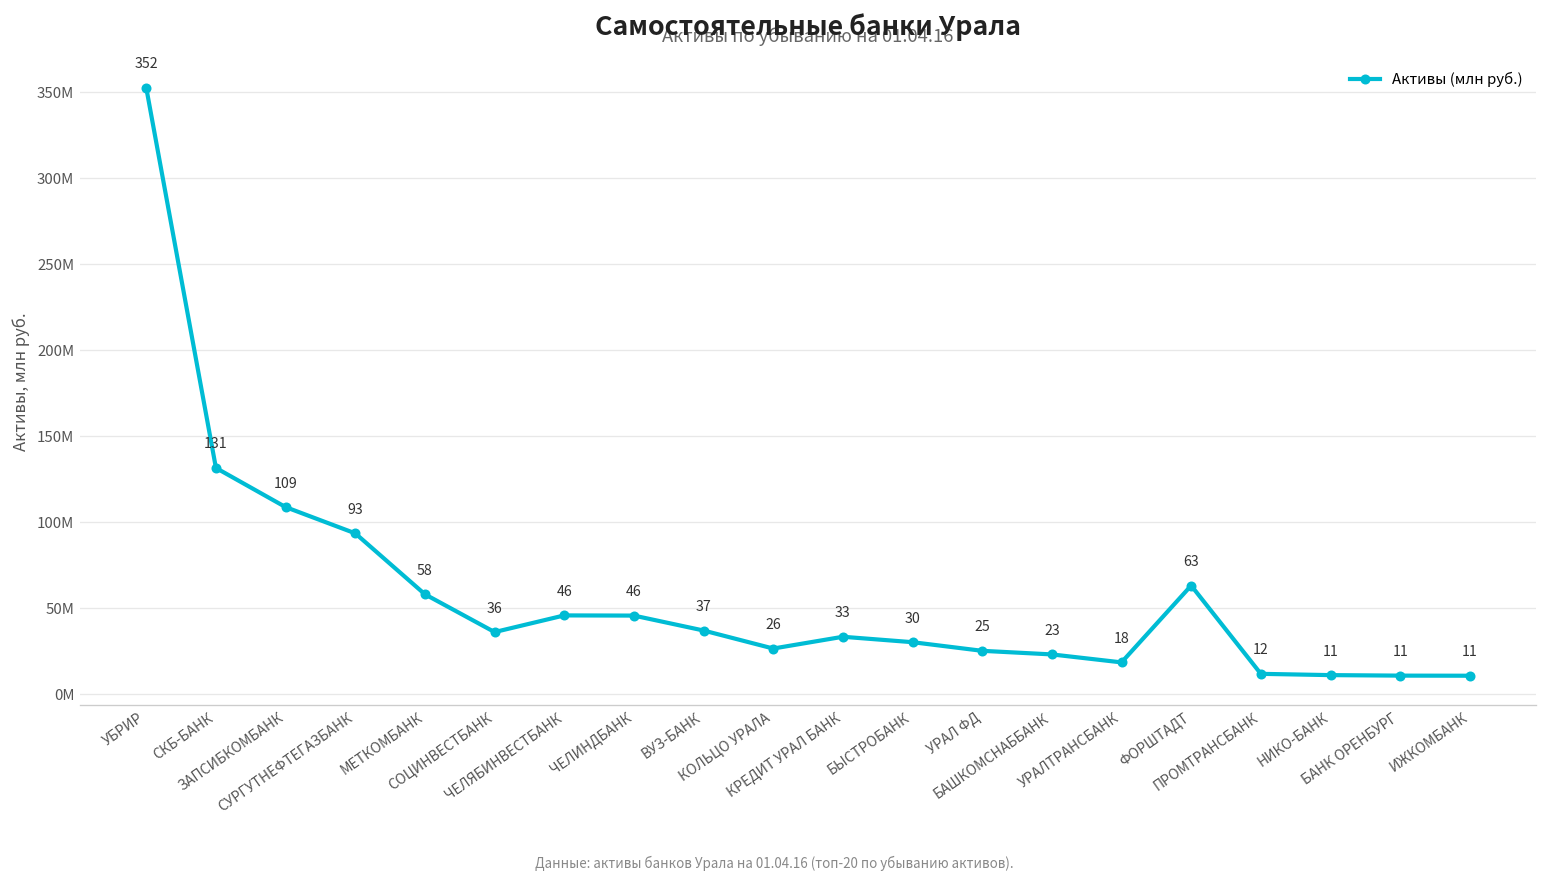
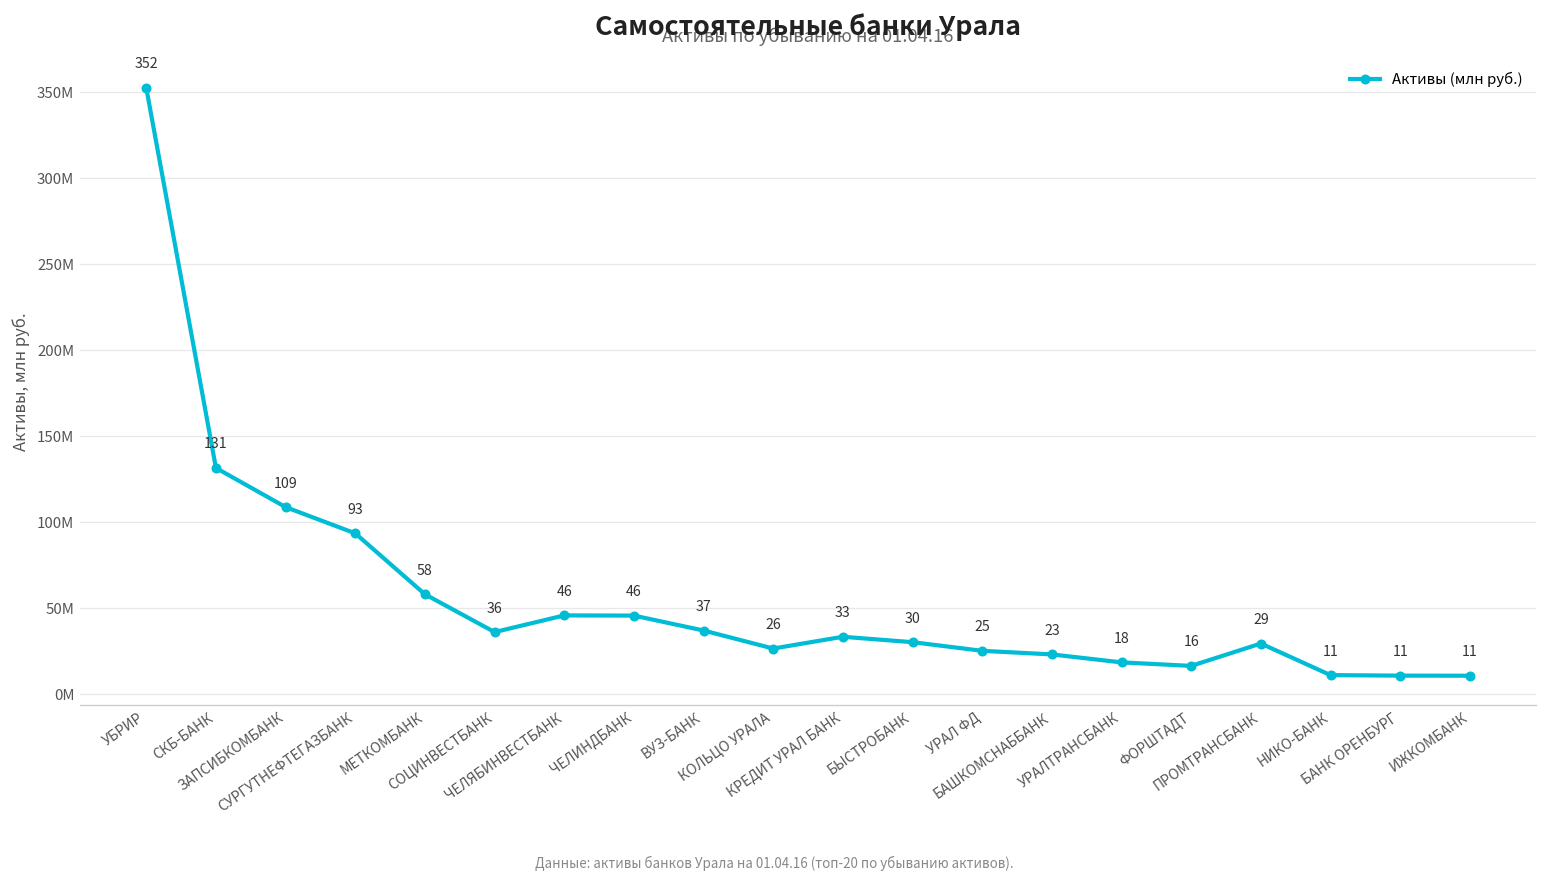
ФОРШТАДТ: 63 -> 16
ПРОМТРАНСБАНК: 12 -> 29
